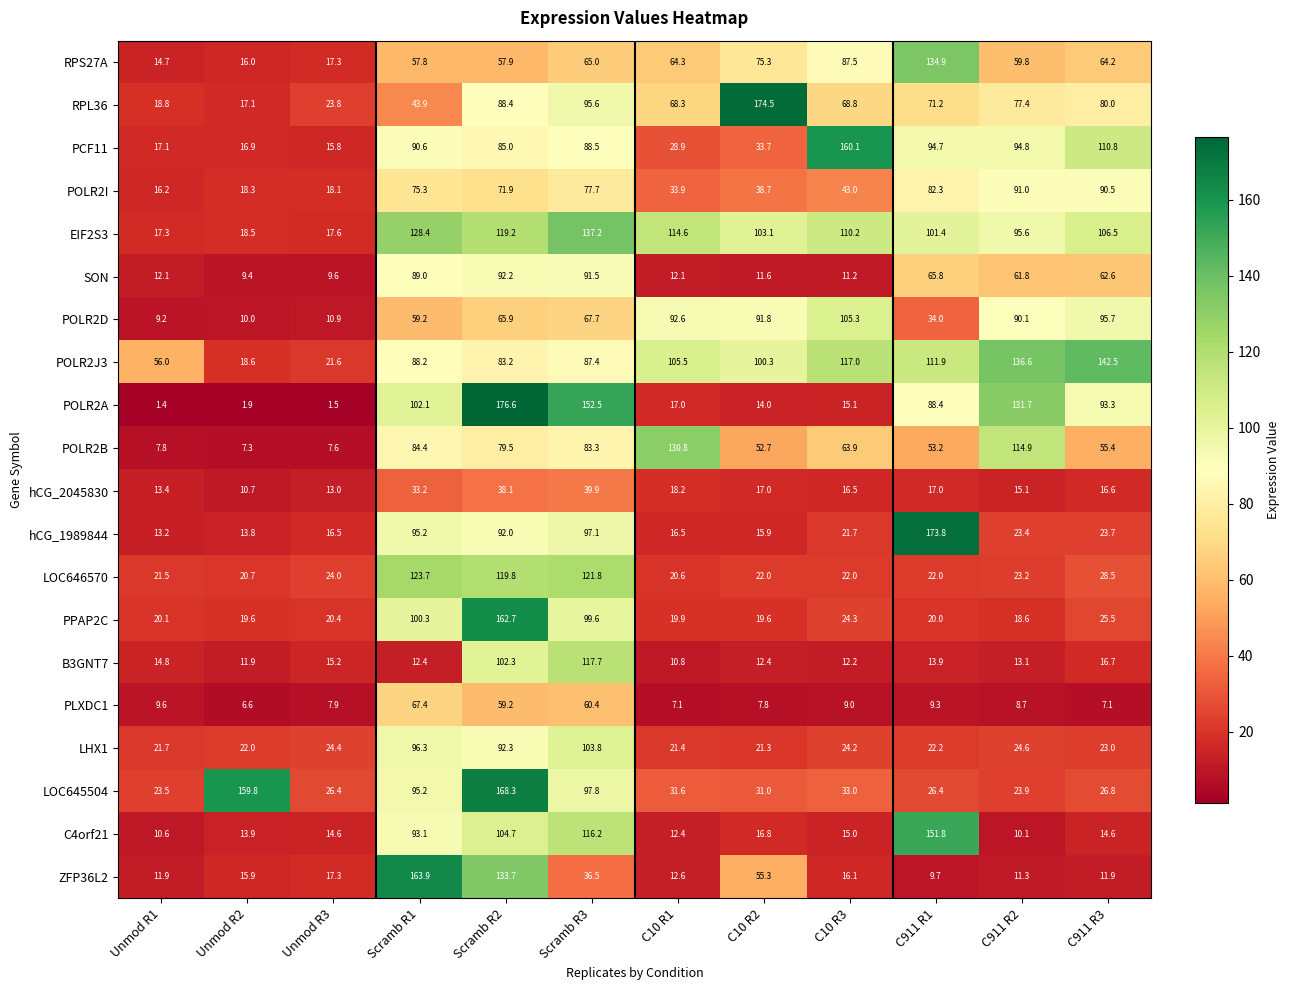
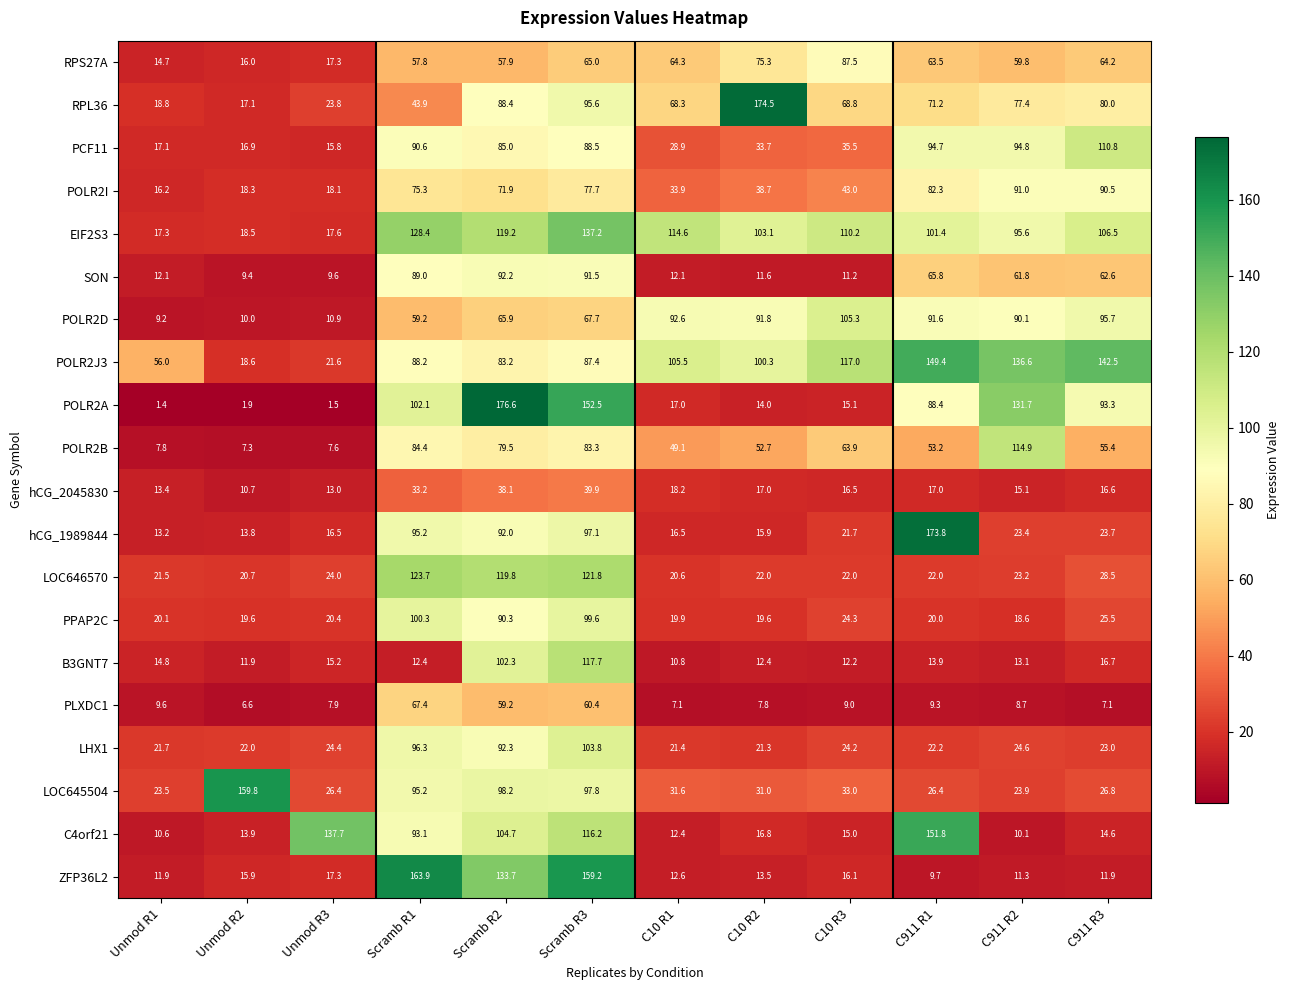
RPS27A, C911 R1: 134.9 -> 63.5
PCF11, C10 R3: 160.1 -> 35.5
POLR2D, C911 R1: 34.0 -> 91.6
POLR2J3, C911 R1: 111.9 -> 149.4
POLR2B, C10 R1: 130.8 -> 49.1
PPAP2C, Scramb R2: 162.7 -> 90.3
LOC645504, Scramb R2: 168.3 -> 98.2
C4orf21, Unmod R3: 14.6 -> 137.7
ZFP36L2, Scramb R3: 36.5 -> 159.2
ZFP36L2, C10 R2: 55.3 -> 13.5
